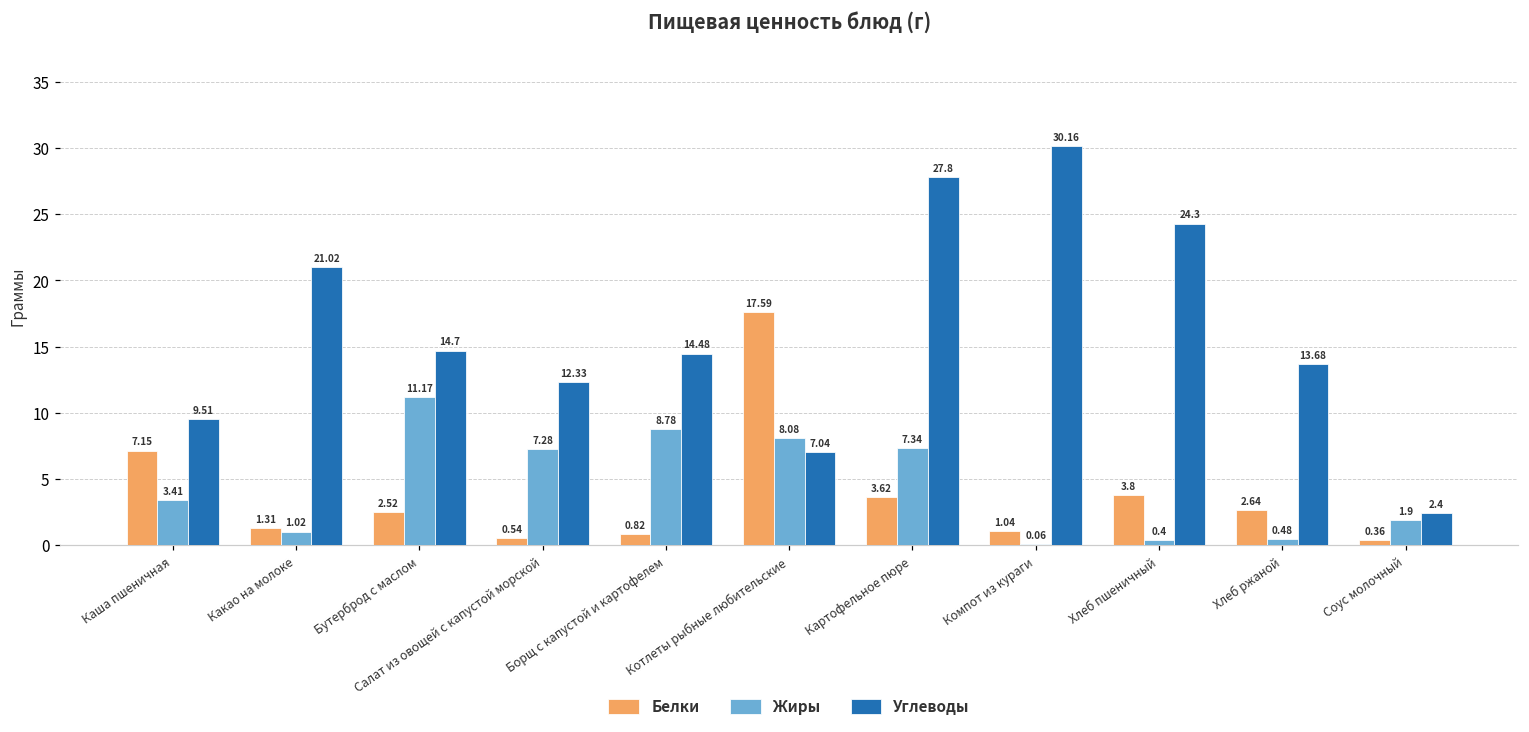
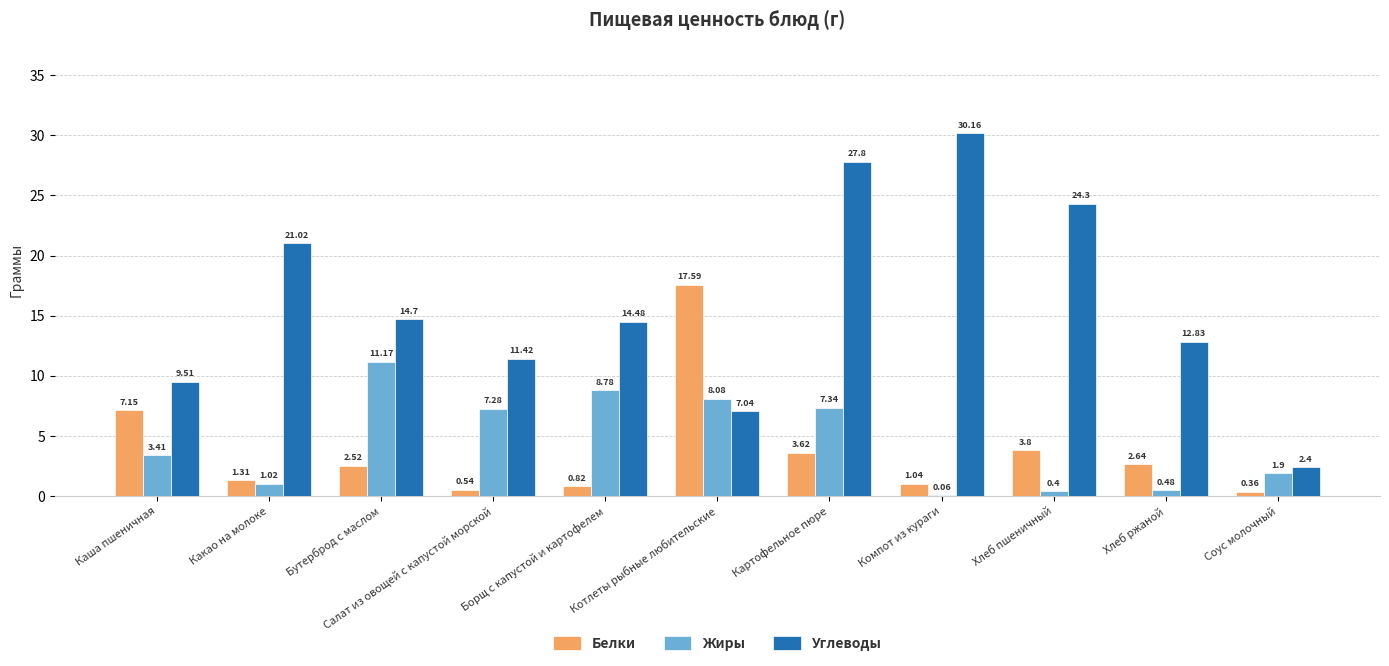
Углеводы, Салат из овощей с капустой морской: 12.33 -> 11.42
Углеводы, Хлеб ржаной: 13.68 -> 12.83
